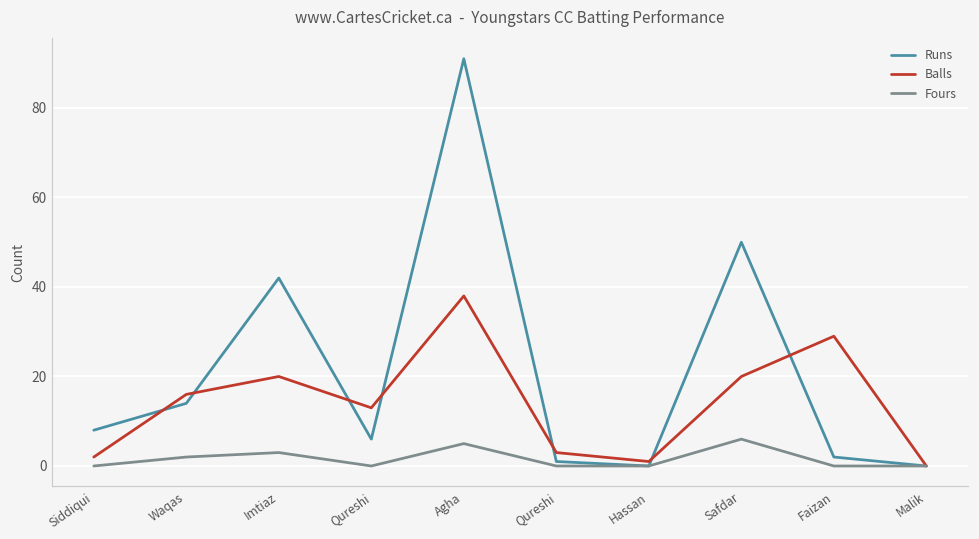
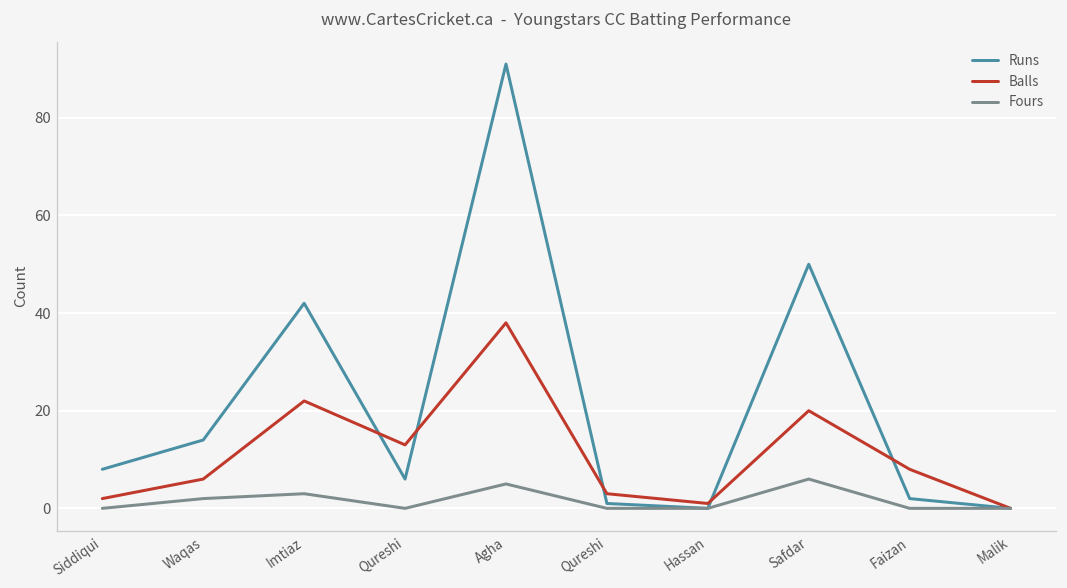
Balls, Waqas: 16 -> 6
Balls, Imtiaz: 20 -> 22
Balls, Faizan: 29 -> 8
